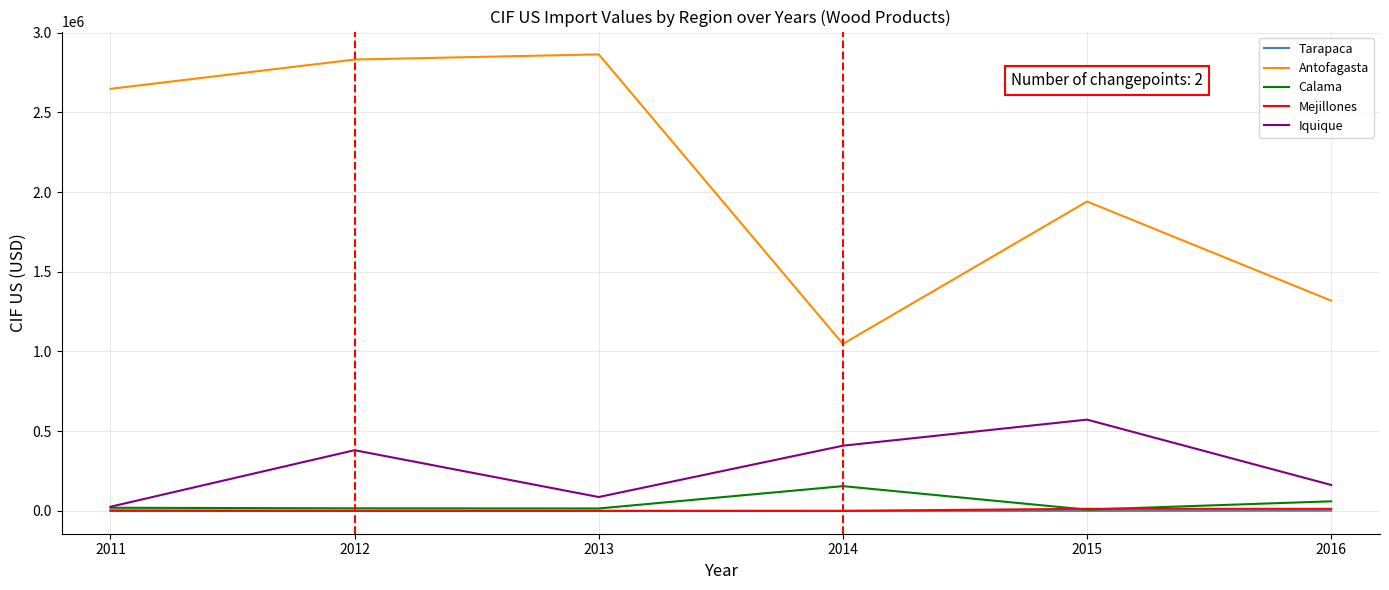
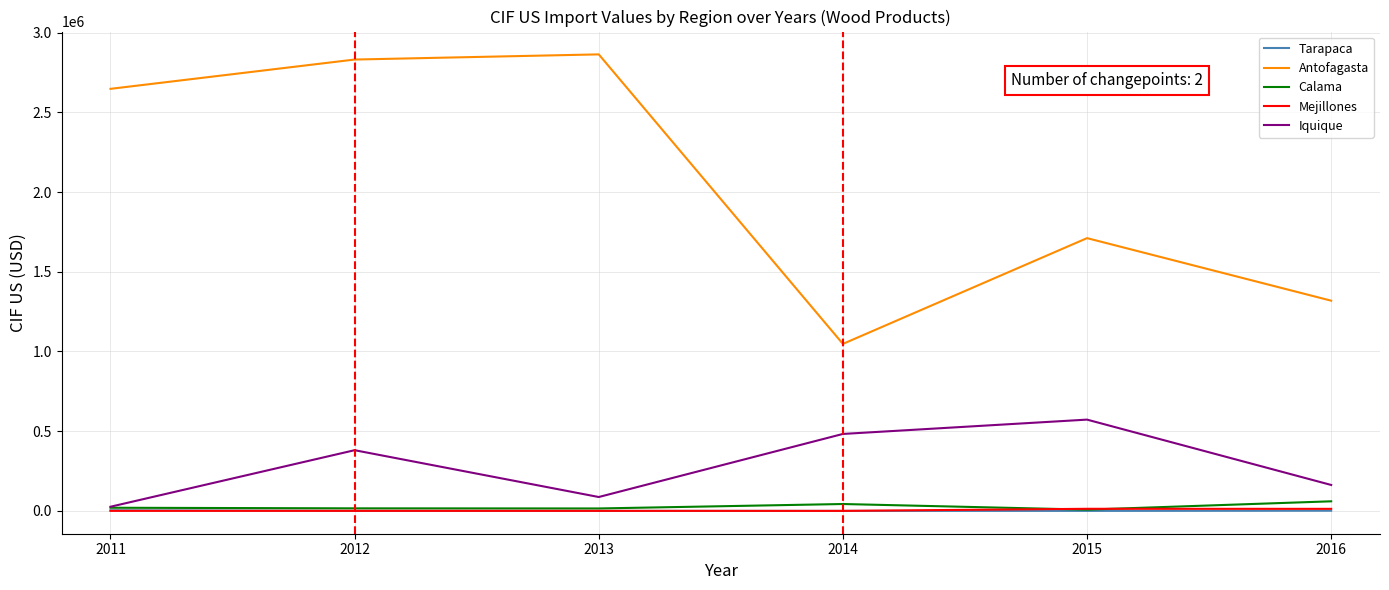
Calama, 2014: 160000 -> 40000
Iquique, 2014: 410000 -> 480000
Antofagasta, 2015: 1940000 -> 1710000
